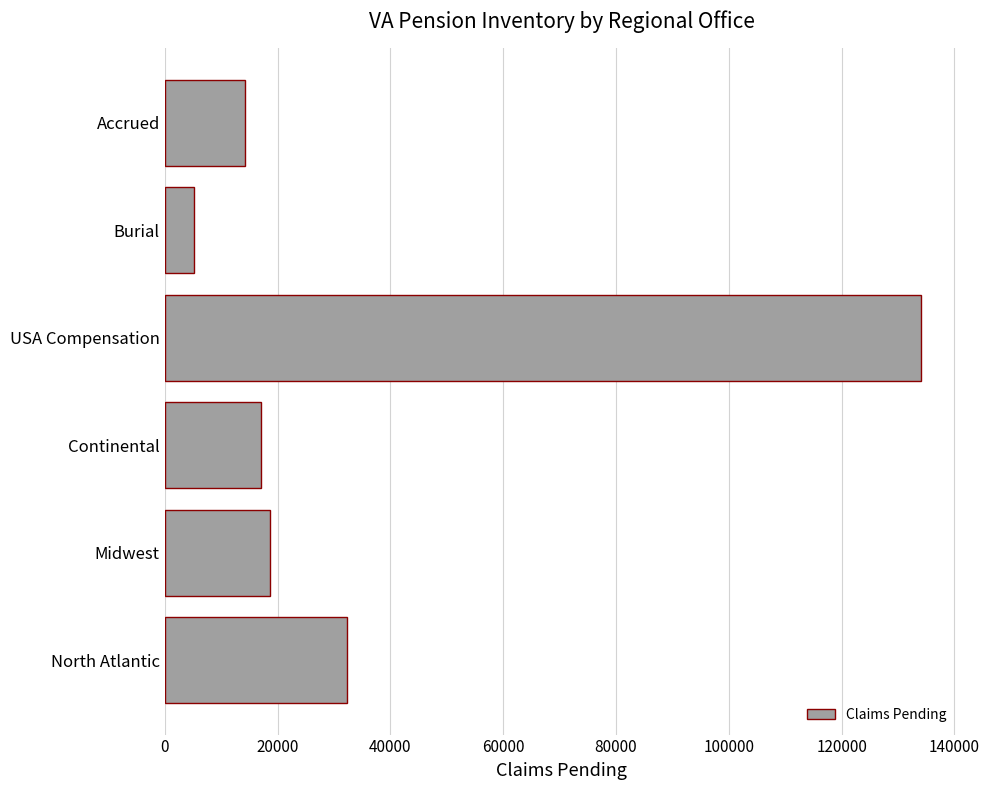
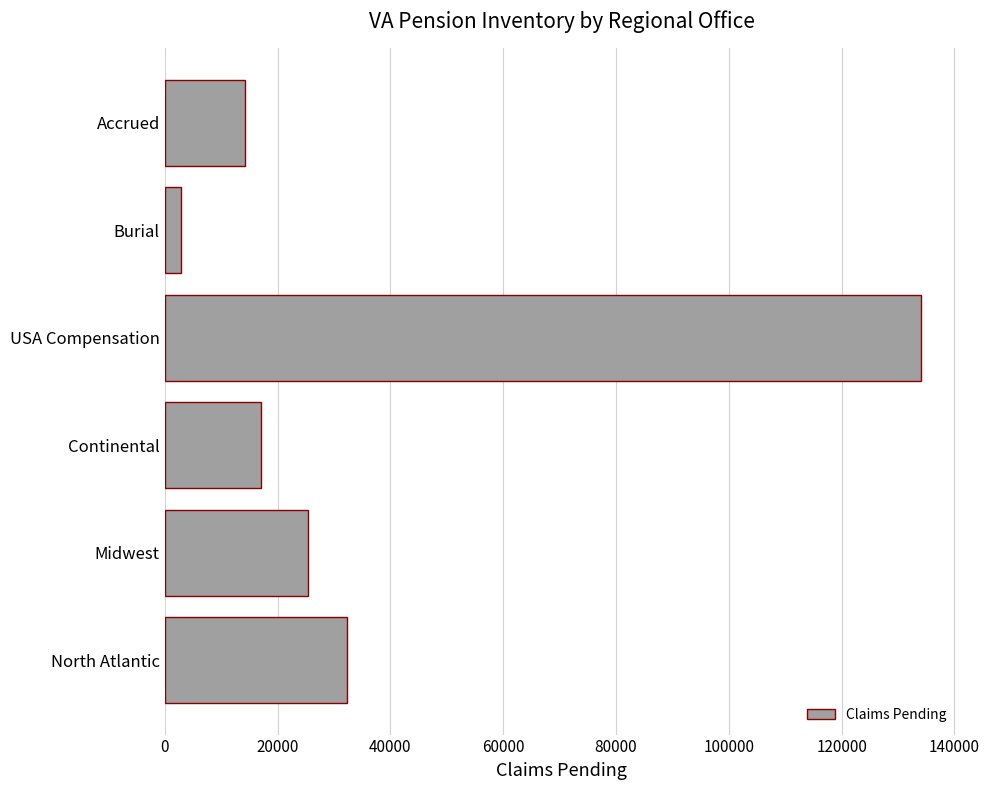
Burial: 5000 -> 3000
Midwest: 19000 -> 25000
